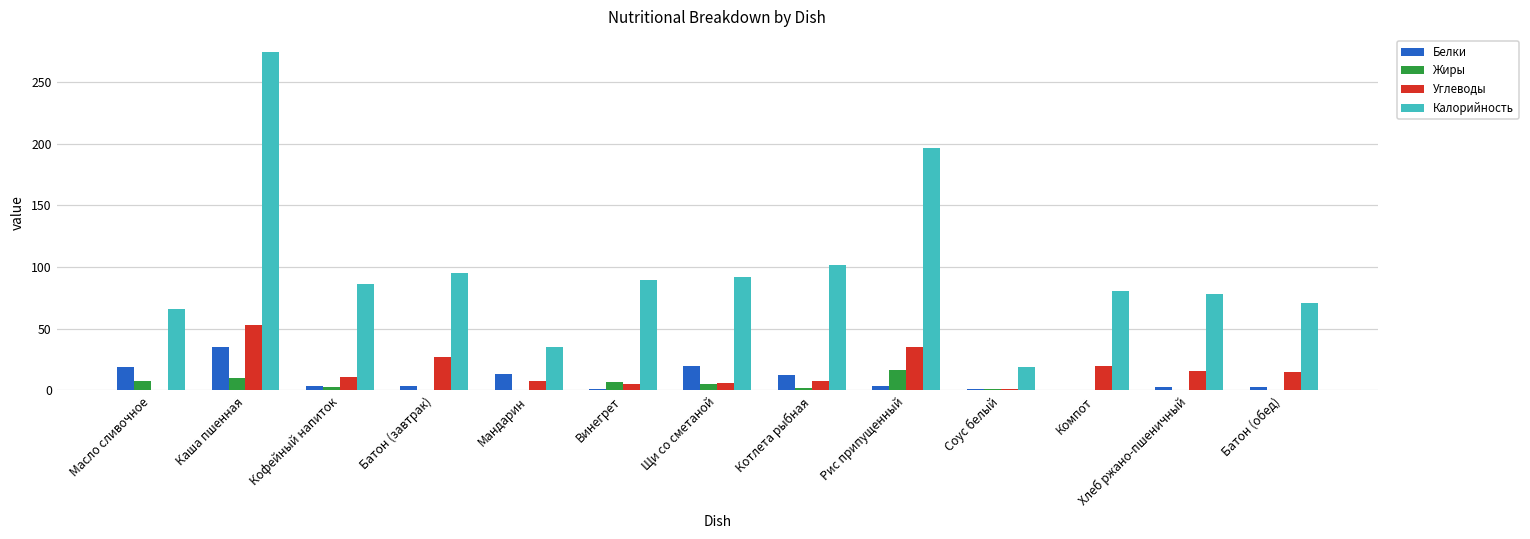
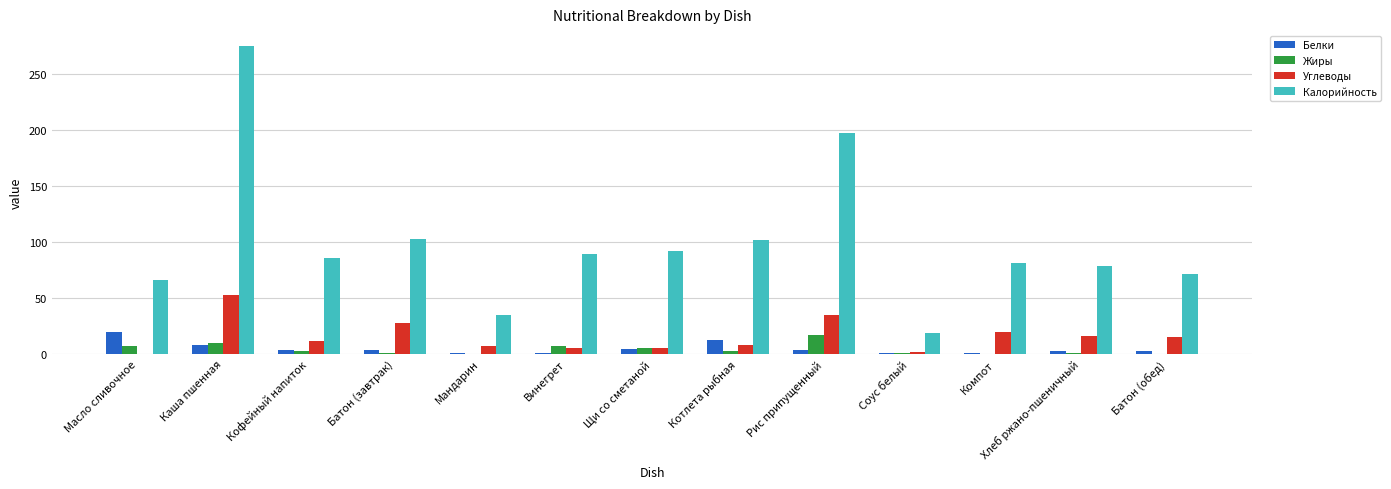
Белки, Каша пшенная: 36 -> 8
Калорийность, Батон (завтрак): 95 -> 102
Белки, Мандарин: 13 -> 1
Белки, Щи со сметаной: 20 -> 5
